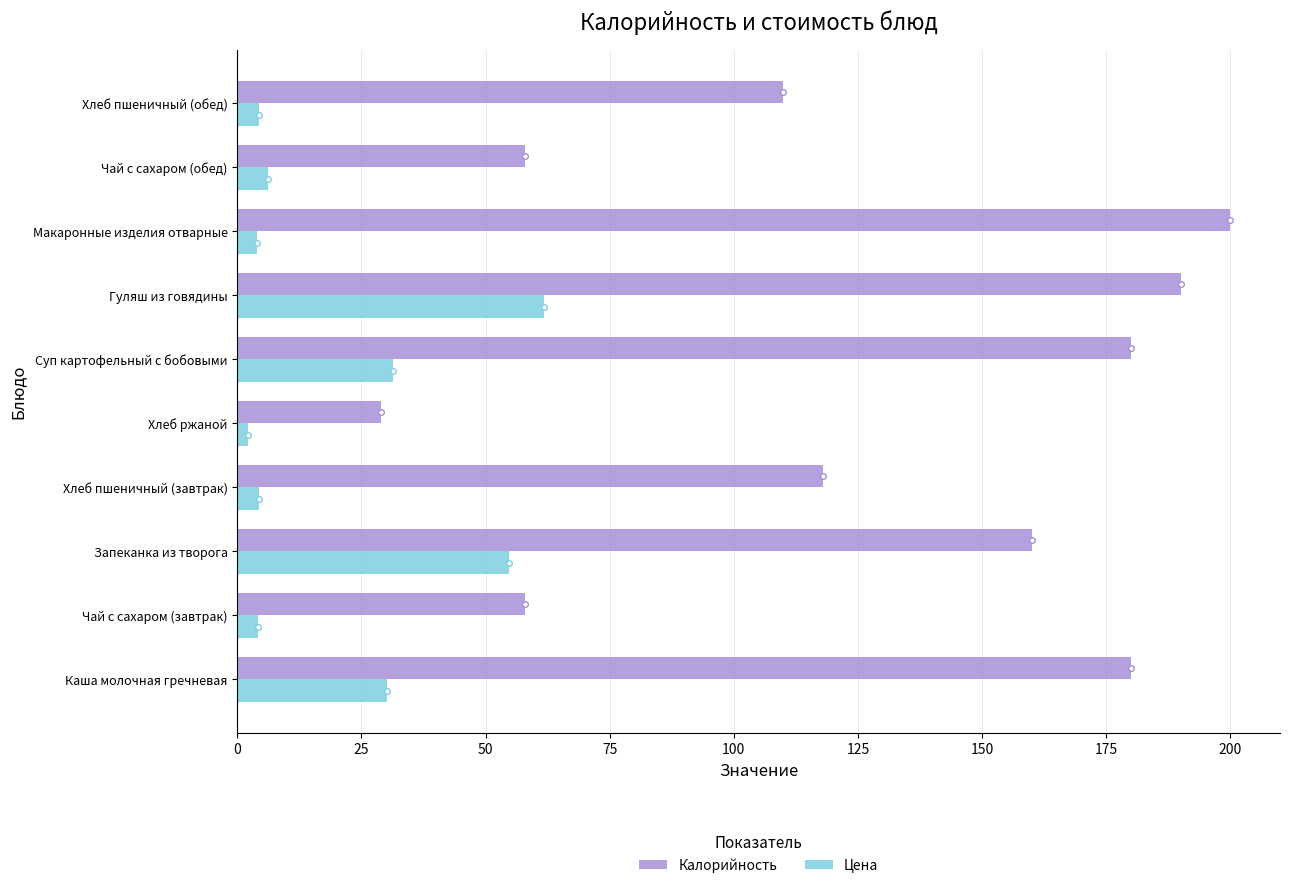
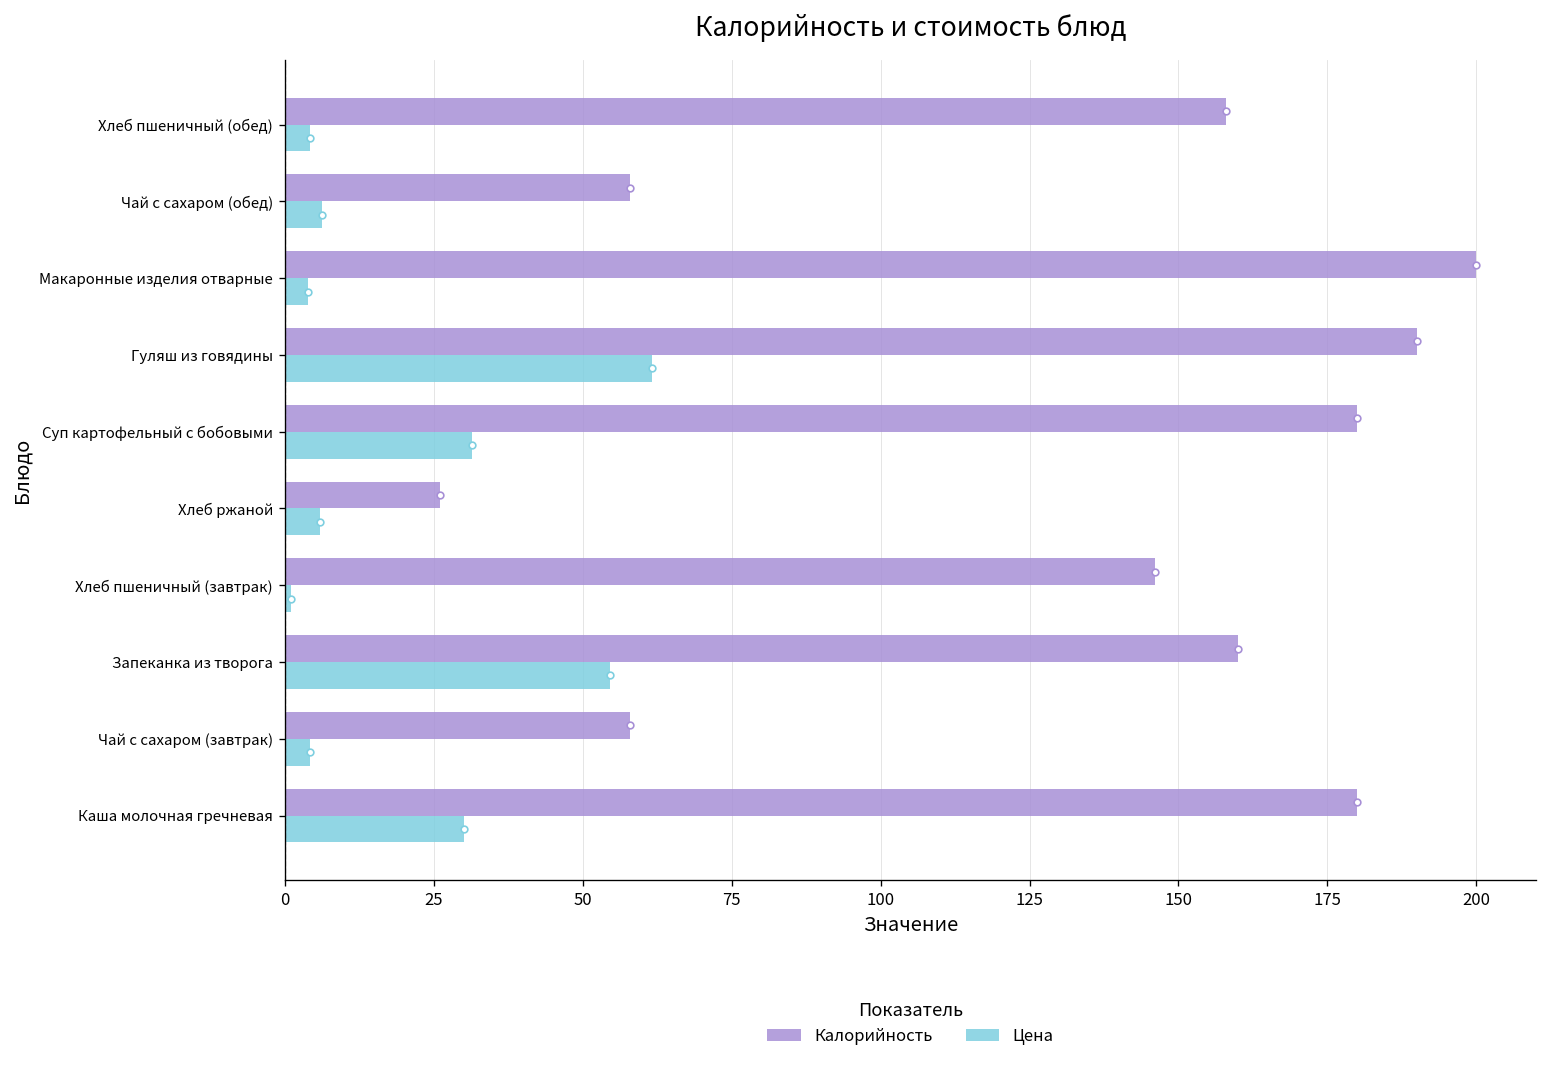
Калорийность, Хлеб пшеничный (обед): 110 -> 158
Калорийность, Хлеб ржаной: 29 -> 26
Цена, Хлеб ржаной: 2 -> 6
Калорийность, Хлеб пшеничный (завтрак): 118 -> 146
Цена, Хлеб пшеничный (завтрак): 4 -> 1
